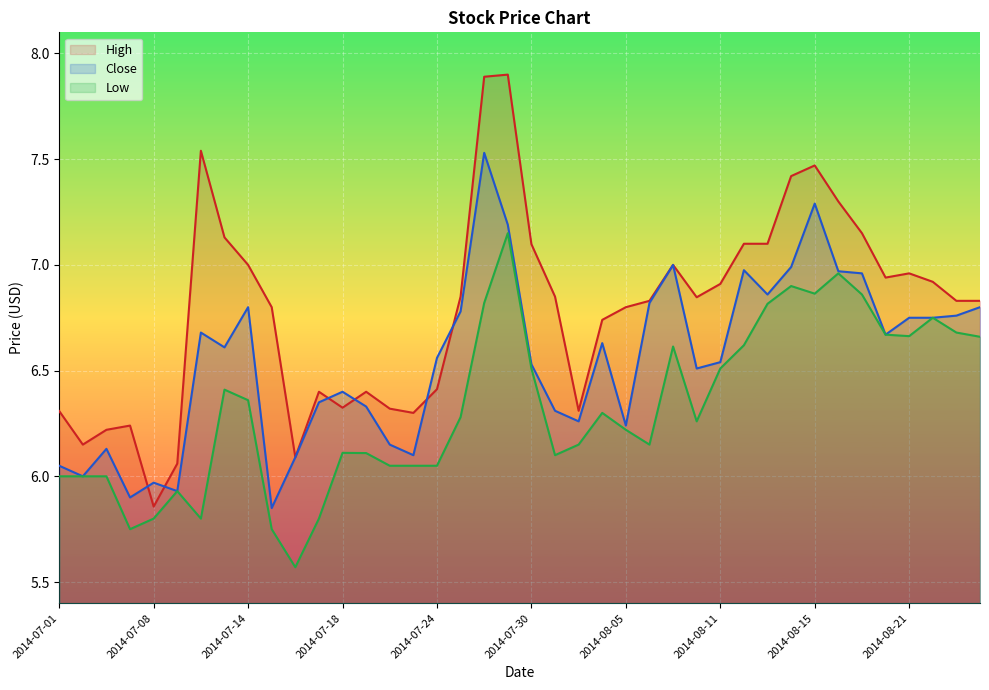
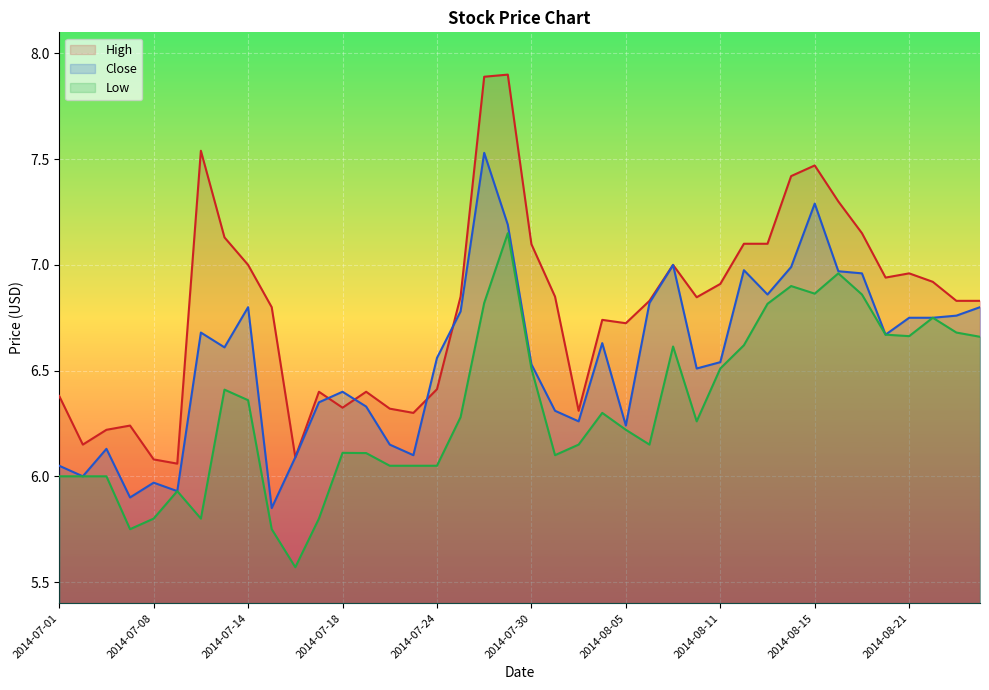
High, 2014-07-01: 6.31 -> 6.38
High, 2014-07-08: 5.86 -> 6.08
High, 2014-08-05: 6.80 -> 6.72
